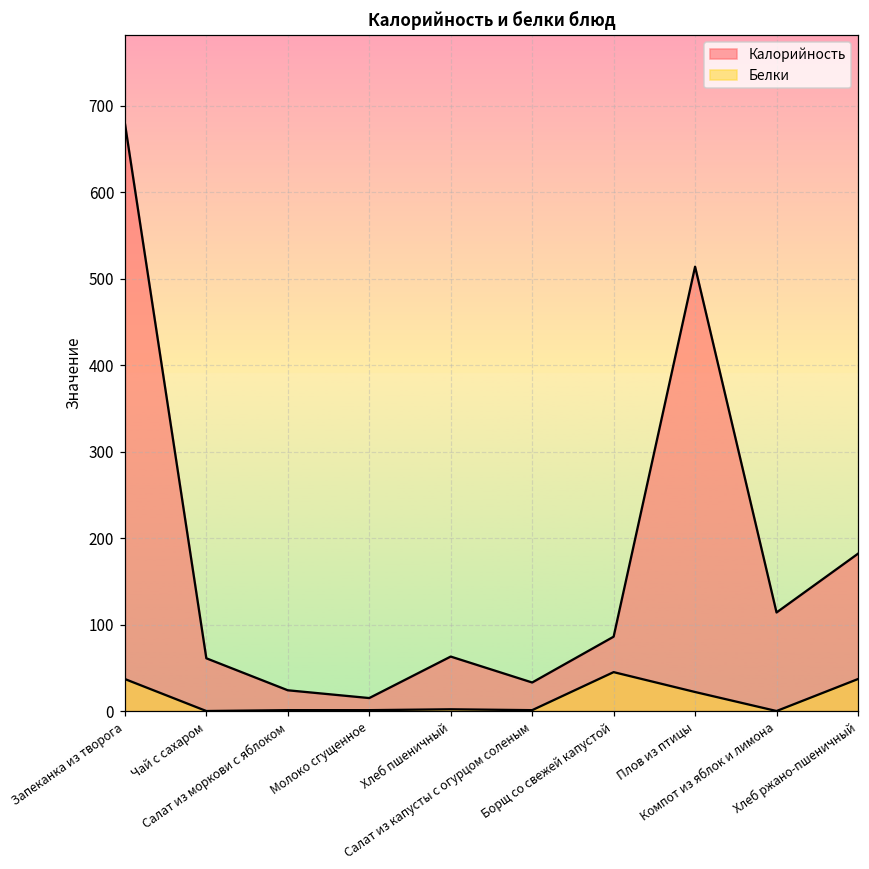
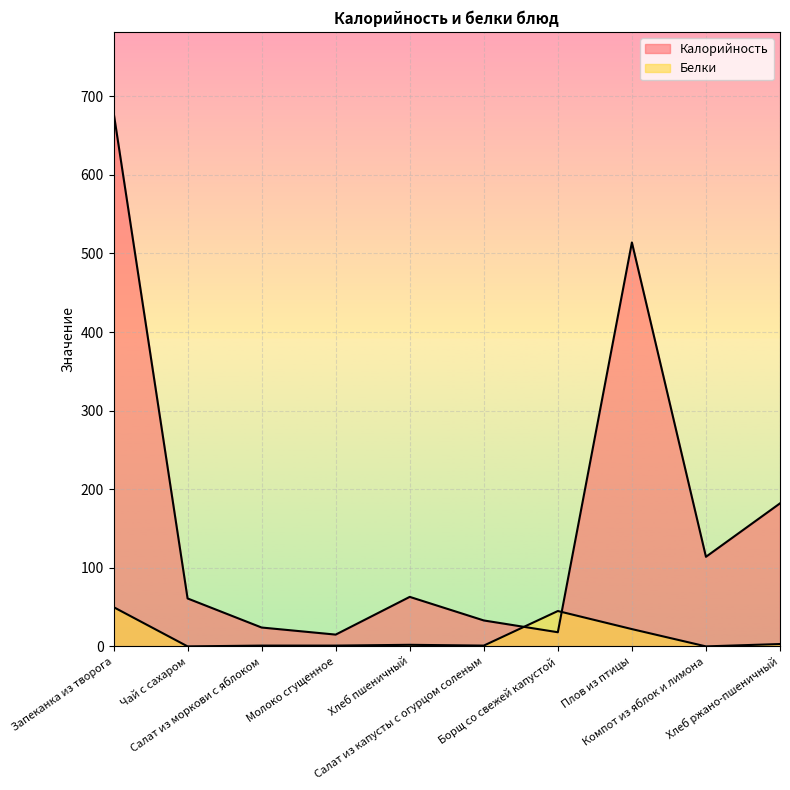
Белки, Запеканка из творога: 40 -> 50
Калорийность, Борщ со свежей капустой: 90 -> 20
Белки, Хлеб ржано-пшеничный: 40 -> 0
